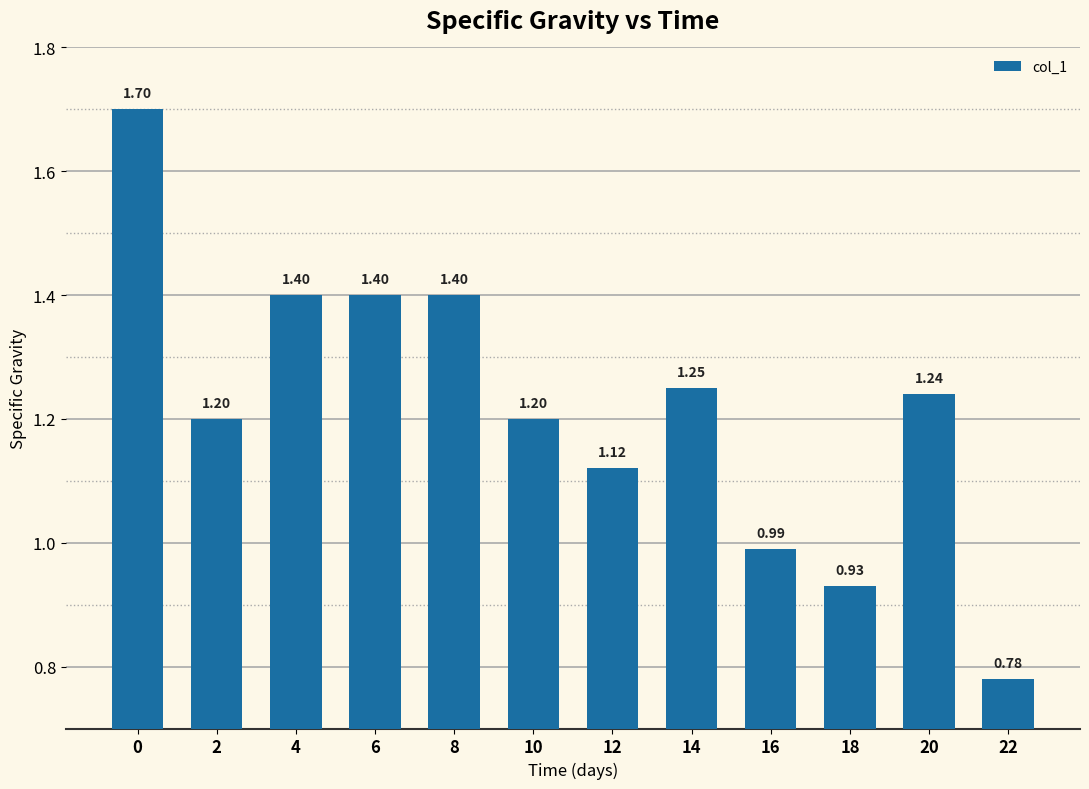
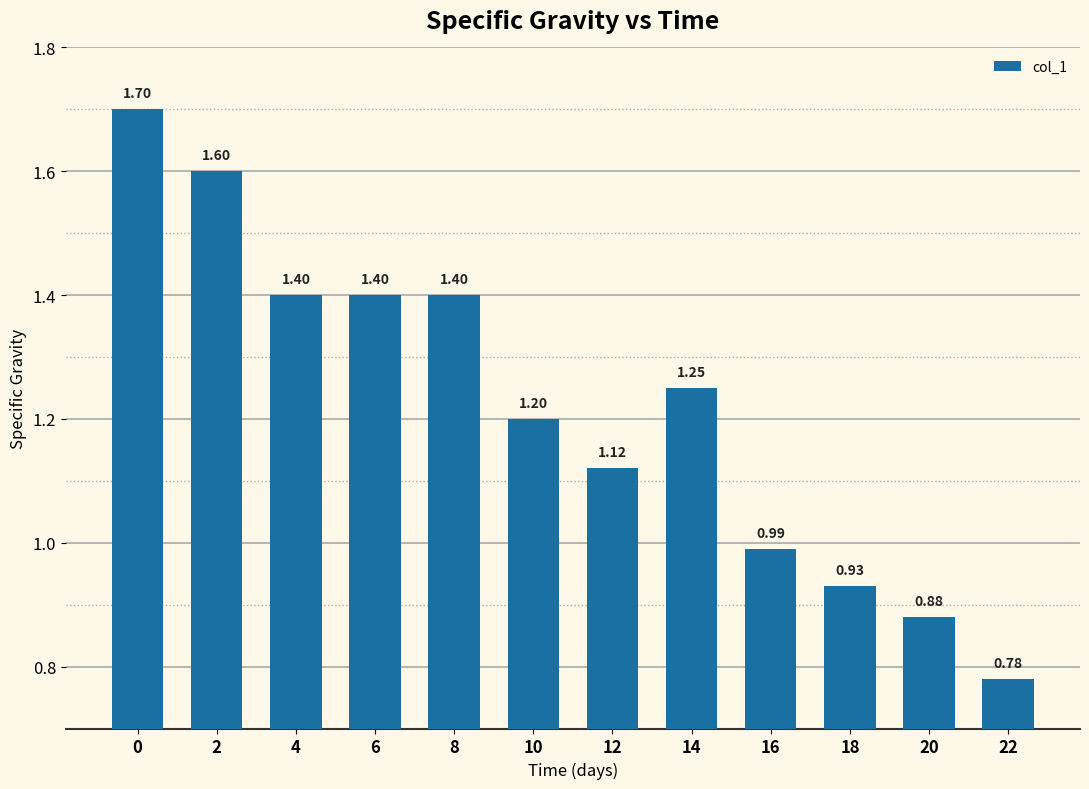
2: 1.20 -> 1.60
20: 1.24 -> 0.88
